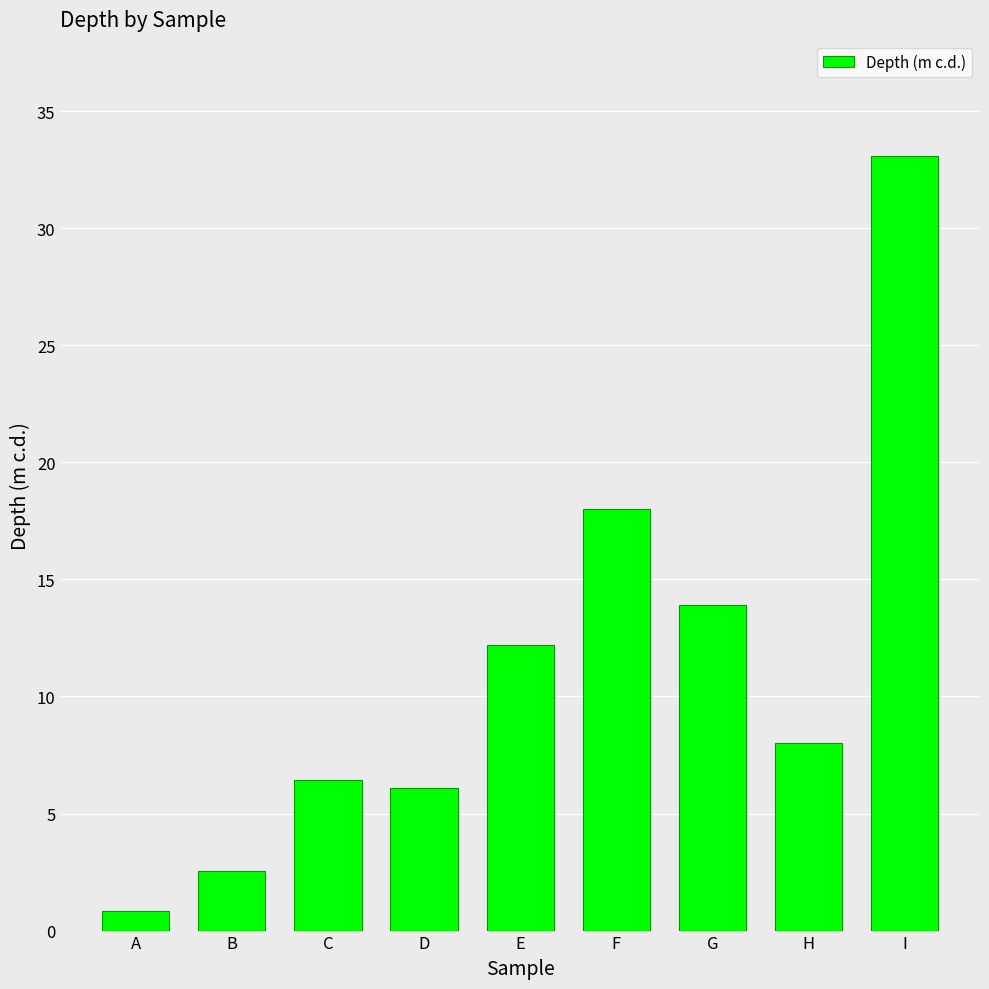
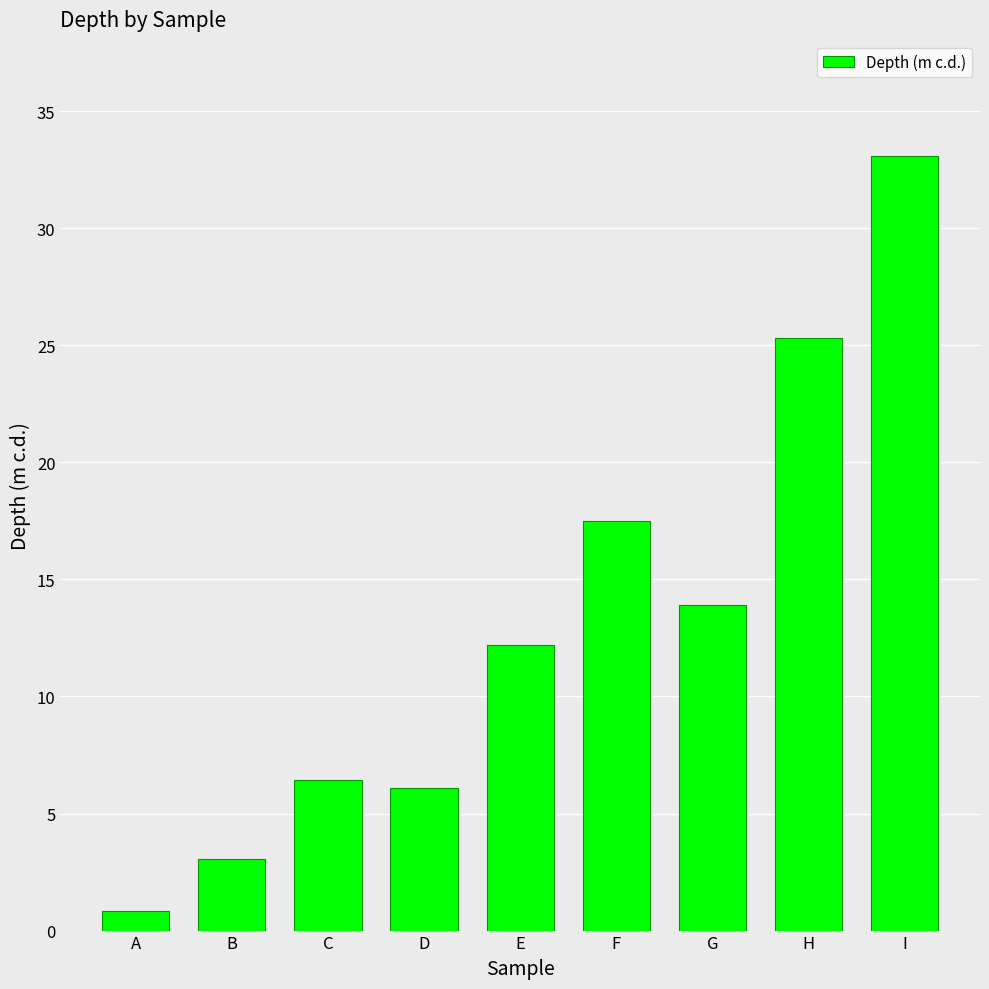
B: 2.6 -> 3.1
F: 18.0 -> 17.5
H: 8.0 -> 25.3
